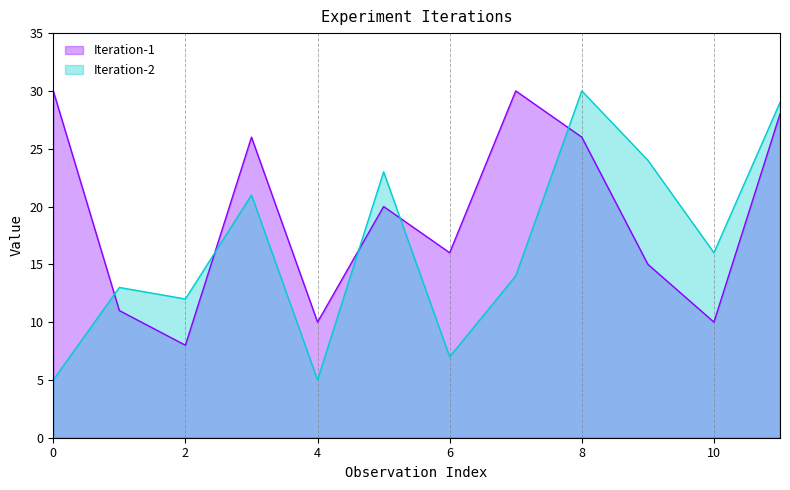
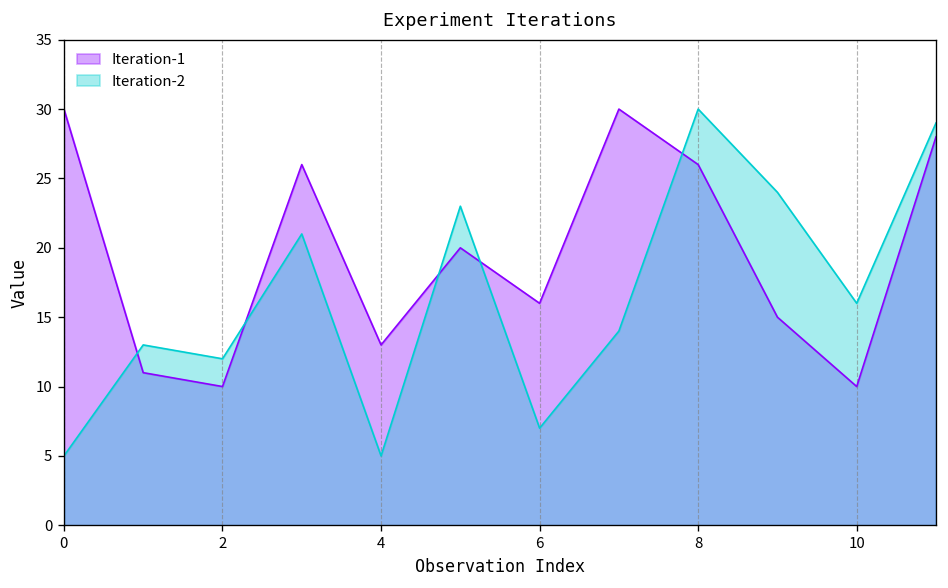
Iteration-1, 2: 8 -> 10
Iteration-1, 4: 10 -> 13
